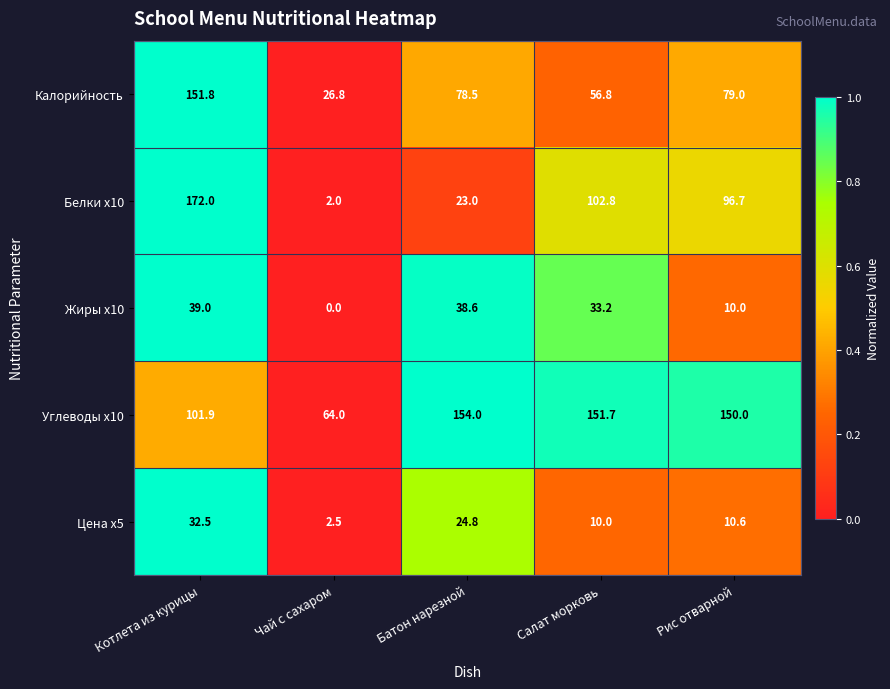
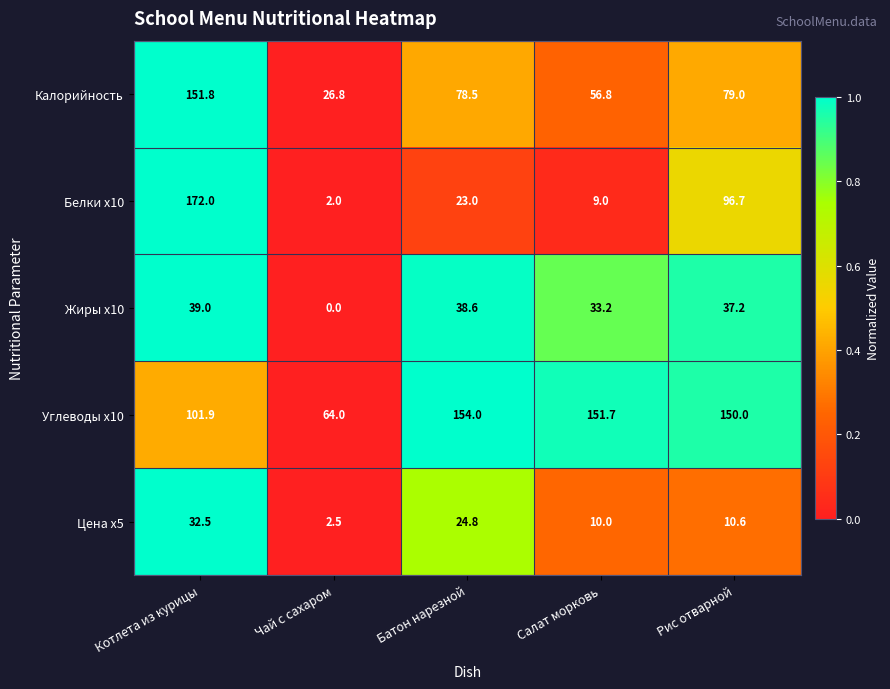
Белки x10, Салат морковь: 102.8 -> 9.0
Жиры x10, Рис отварной: 10.0 -> 37.2
